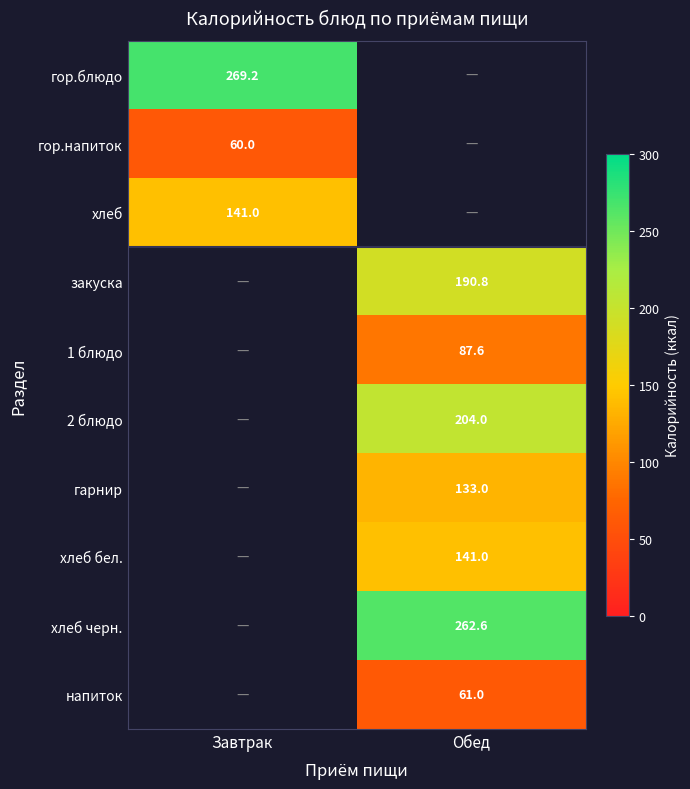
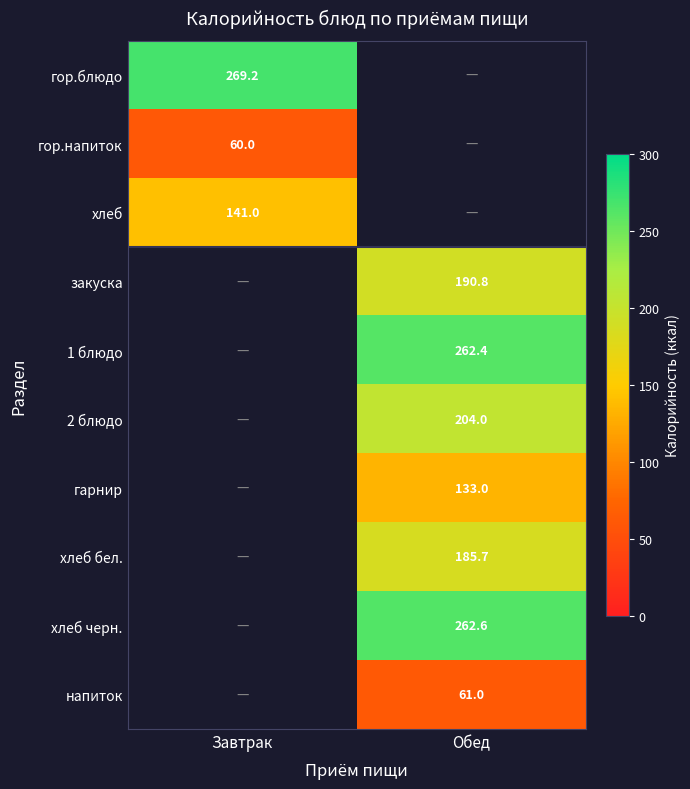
1 блюдо, Обед: 87.6 -> 262.4
хлеб бел., Обед: 141.0 -> 185.7
